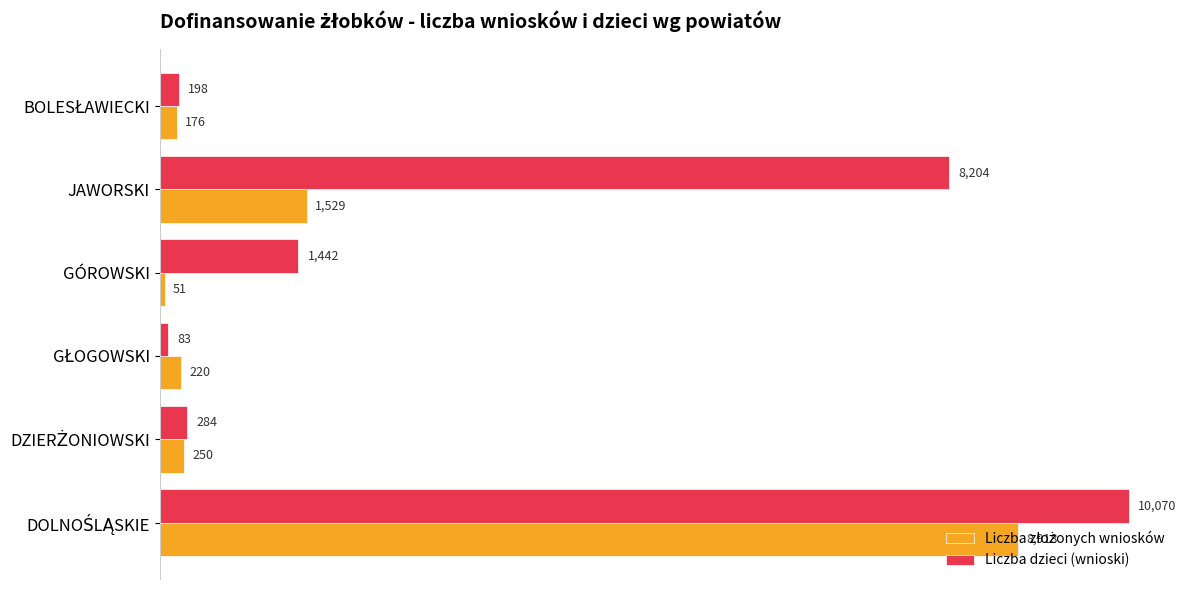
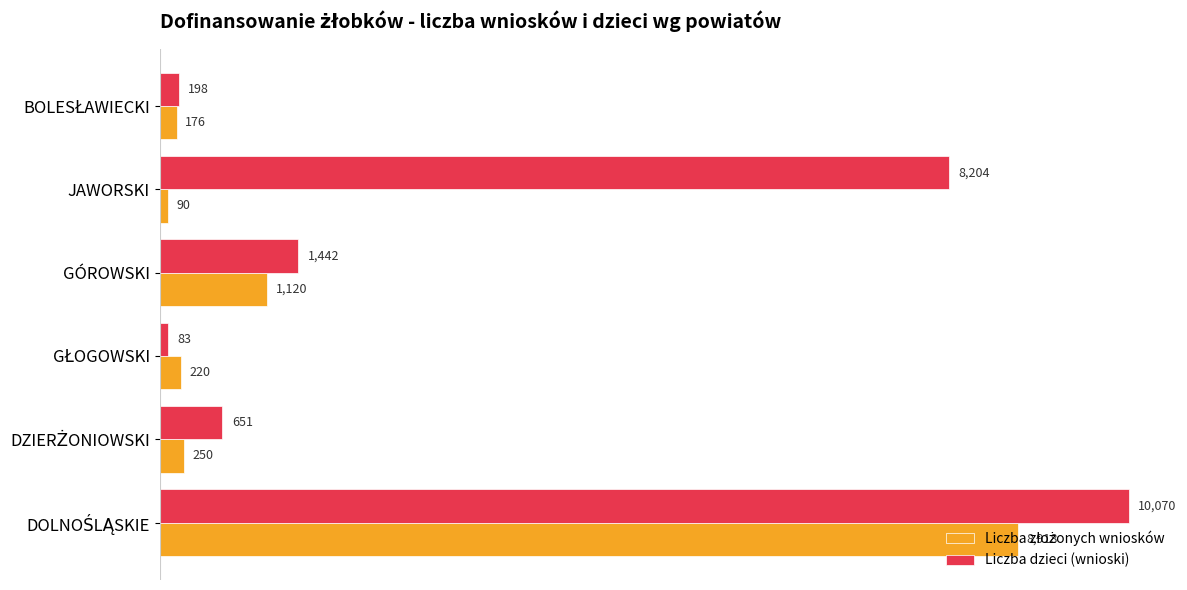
Liczba złożonych wniosków, JAWORSKI: 1,529 -> 90
Liczba złożonych wniosków, GÓROWSKI: 51 -> 1,120
Liczba dzieci (wnioski), DZIERŻONIOWSKI: 284 -> 651
